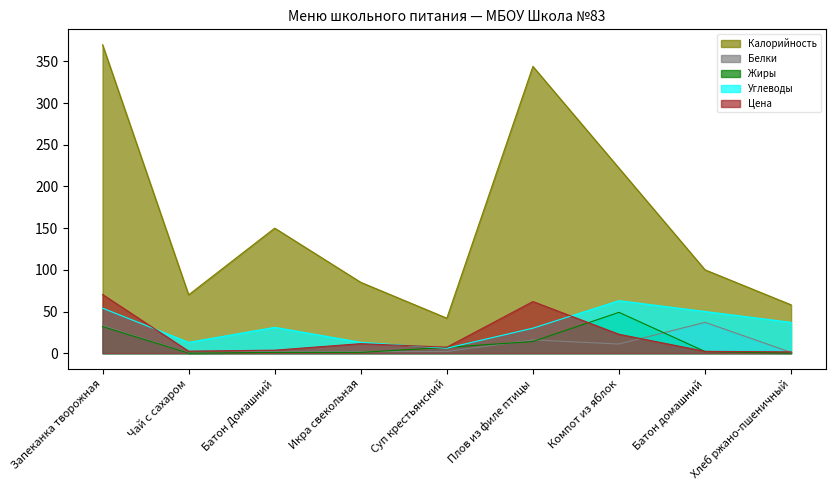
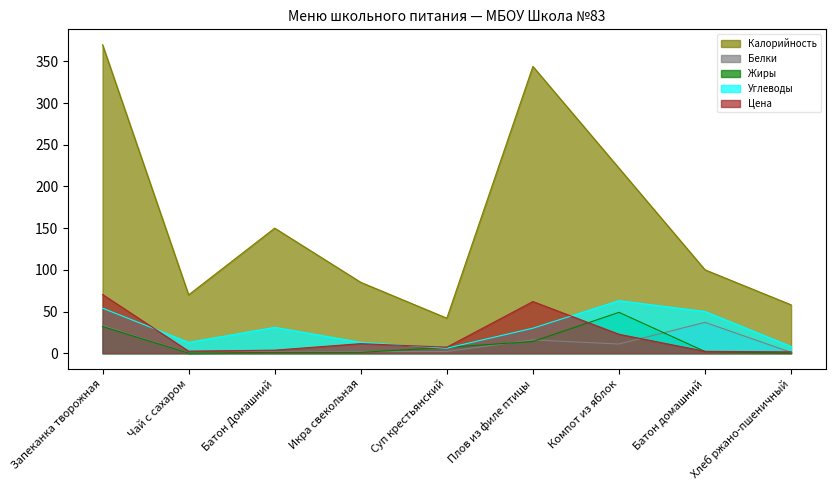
Углеводы, Хлеб ржано-пшеничный: 40 -> 10
